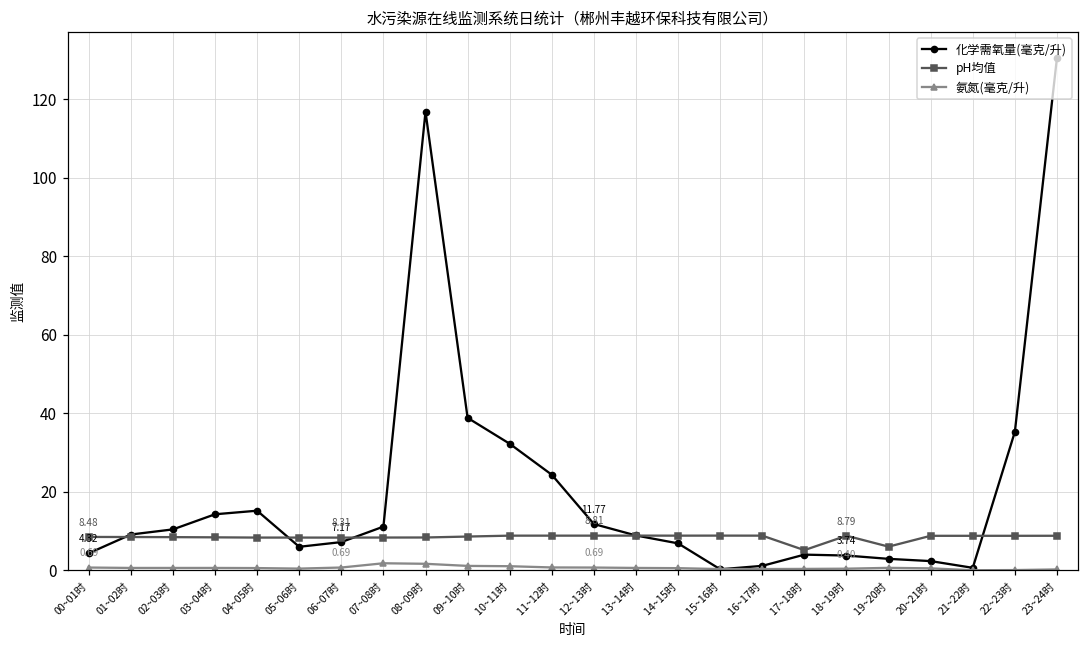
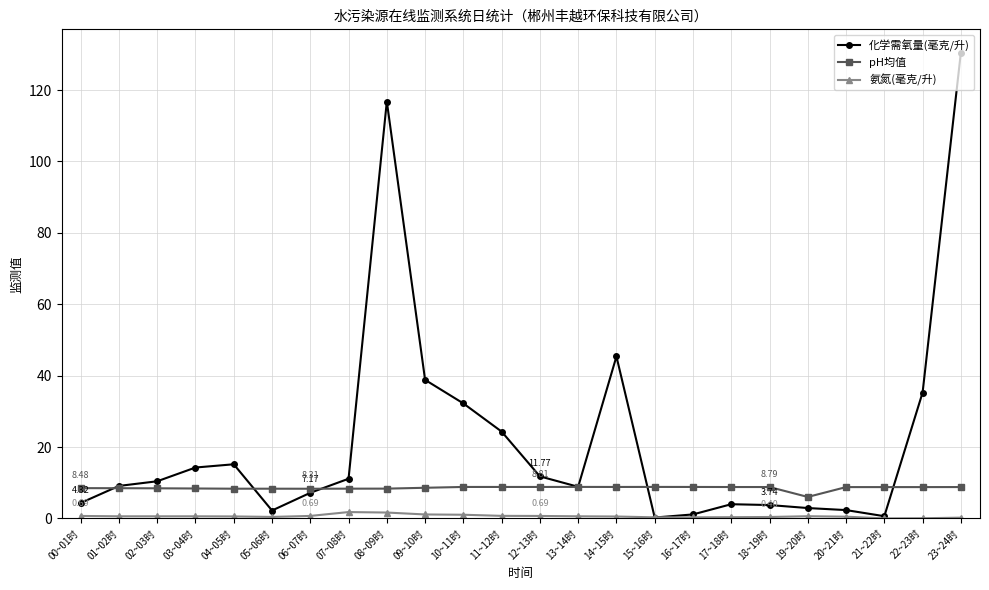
化学需氧量(毫克/升), 05~06时: 6 -> 2
化学需氧量(毫克/升), 14~15时: 7 -> 45
pH均值, 17~18时: 5 -> 9
